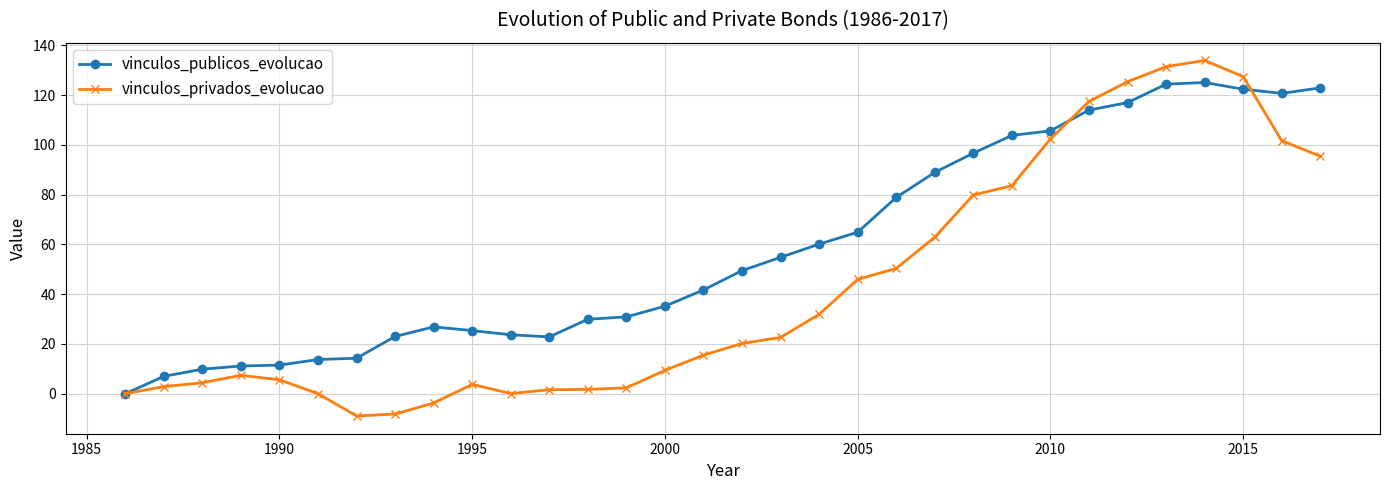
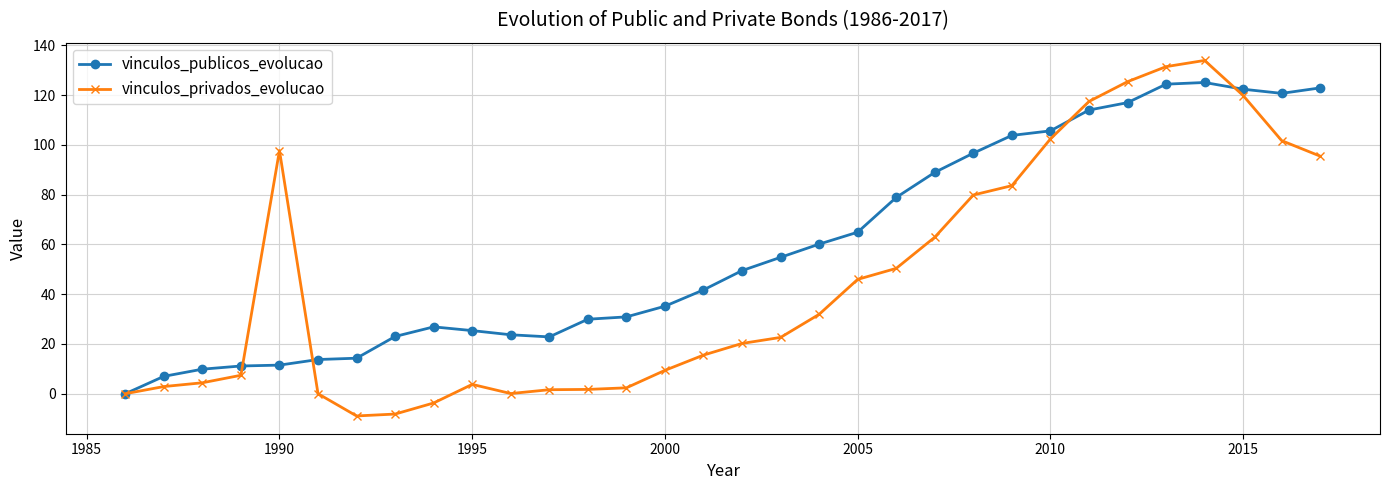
vinculos_privados_evolucao, 1990: 6 -> 98
vinculos_privados_evolucao, 2015: 127 -> 120
